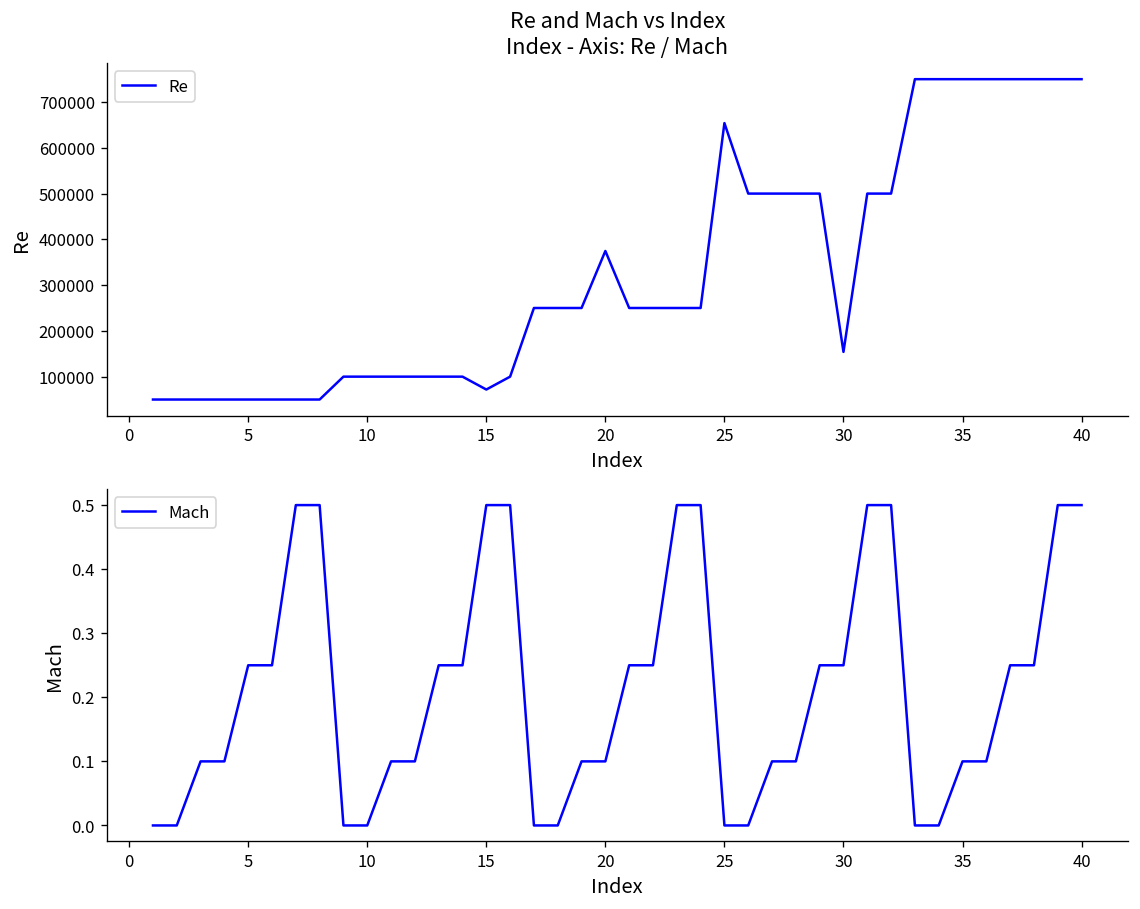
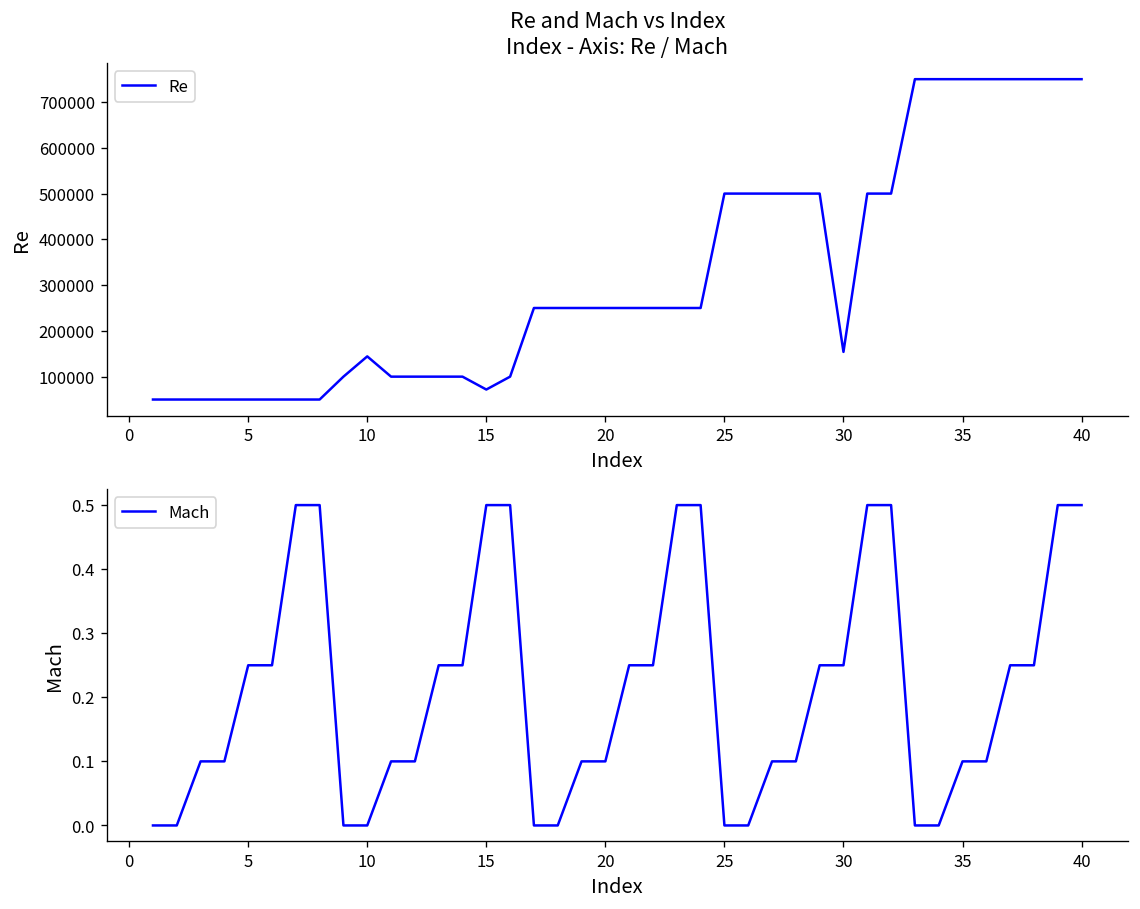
Re and Mach vs Index Index - Axis: Re / Mach, 10: 100000 -> 140000
Re and Mach vs Index Index - Axis: Re / Mach, 20: 370000 -> 250000
Re and Mach vs Index Index - Axis: Re / Mach, 25: 650000 -> 500000
